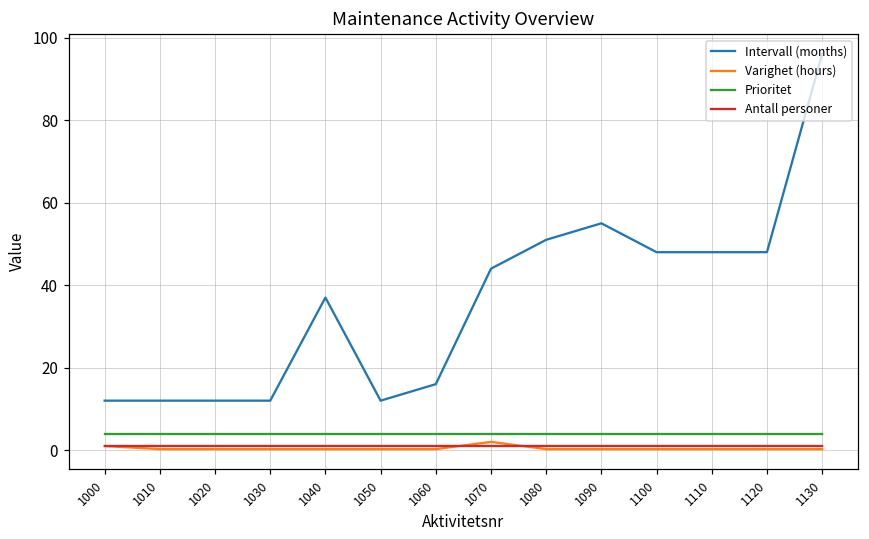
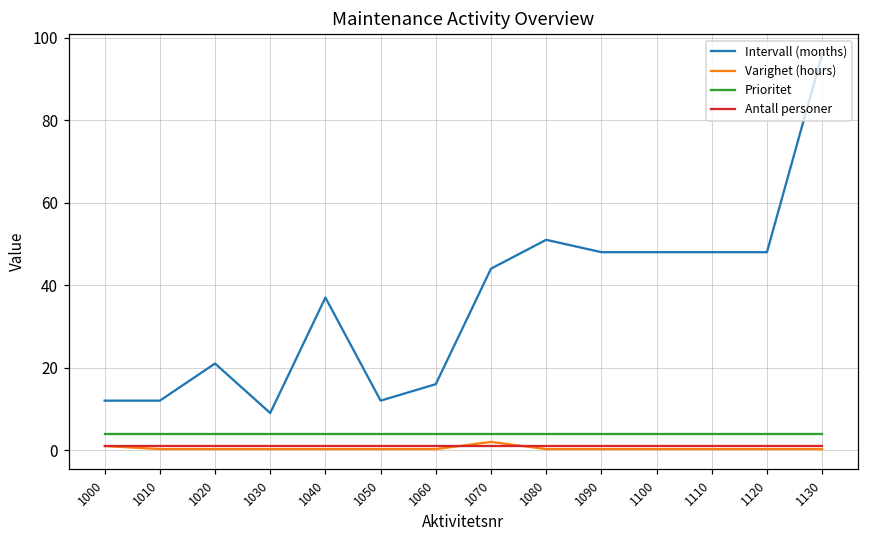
Intervall (months), 1020: 12 -> 21
Intervall (months), 1030: 12 -> 9
Intervall (months), 1090: 55 -> 48
